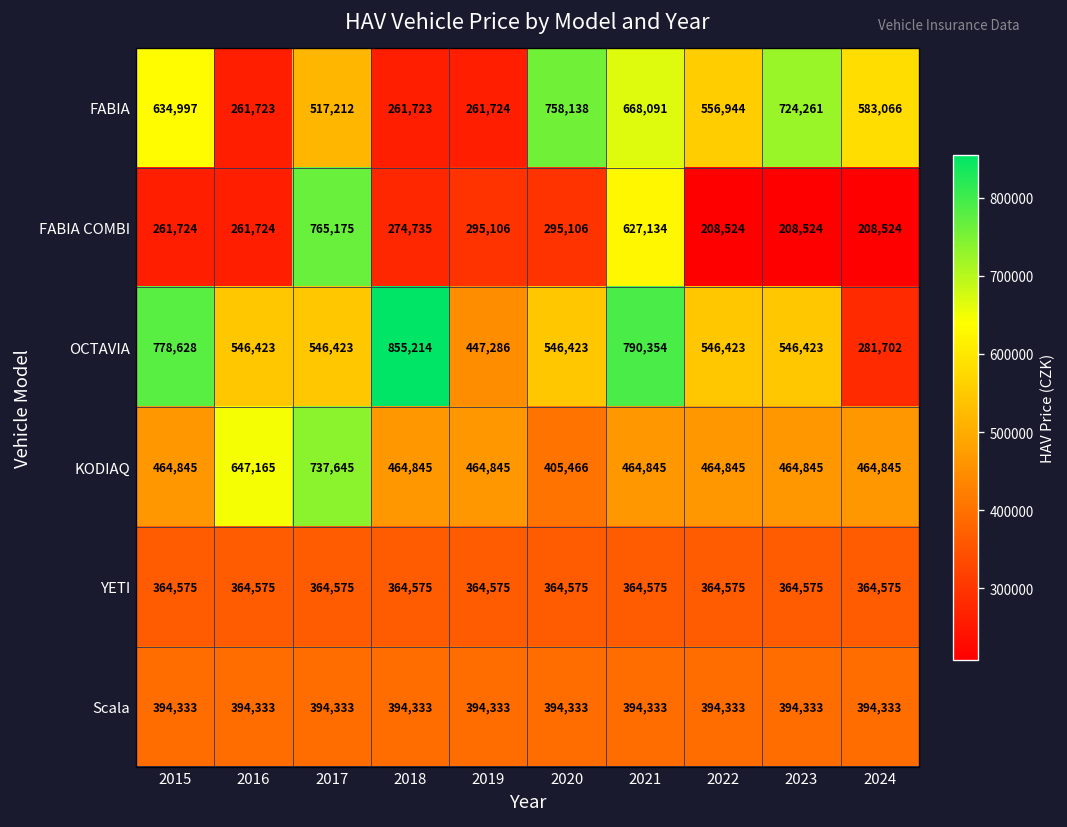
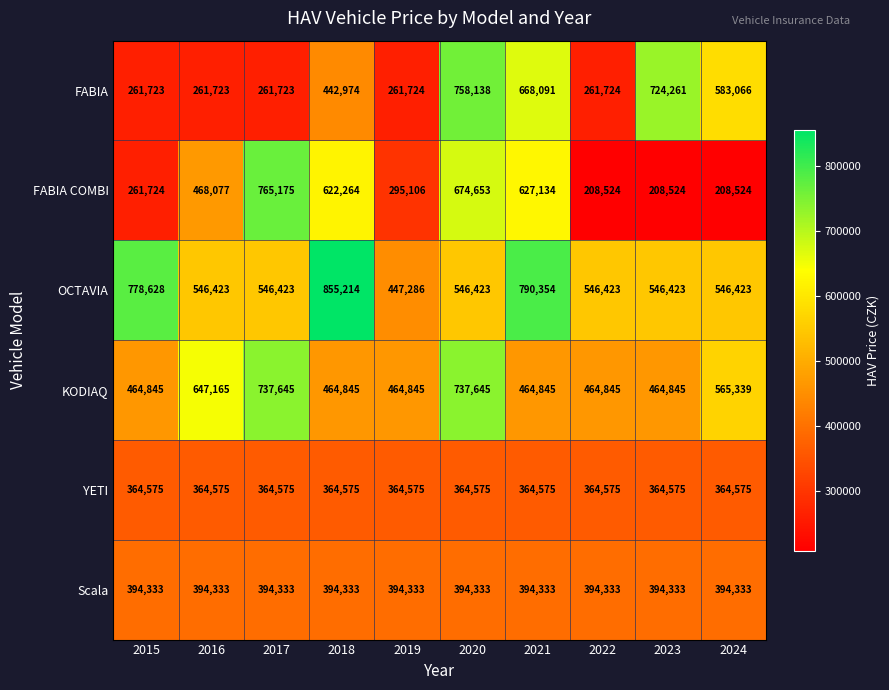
FABIA, 2015: 634,997 -> 261,723
FABIA, 2017: 517,212 -> 261,723
FABIA, 2018: 261,723 -> 442,974
FABIA, 2022: 556,944 -> 261,724
FABIA COMBI, 2016: 261,724 -> 468,077
FABIA COMBI, 2018: 274,735 -> 622,264
FABIA COMBI, 2020: 295,106 -> 674,653
OCTAVIA, 2024: 281,702 -> 546,423
KODIAQ, 2020: 405,466 -> 737,645
KODIAQ, 2024: 464,845 -> 565,339
